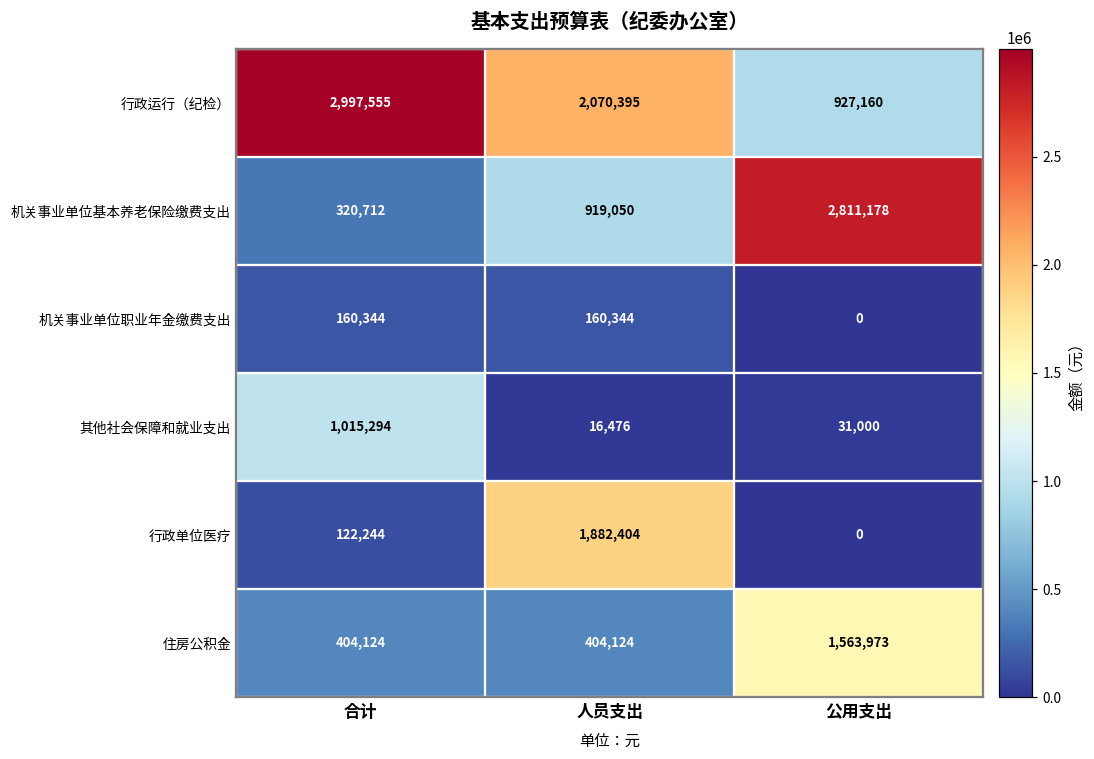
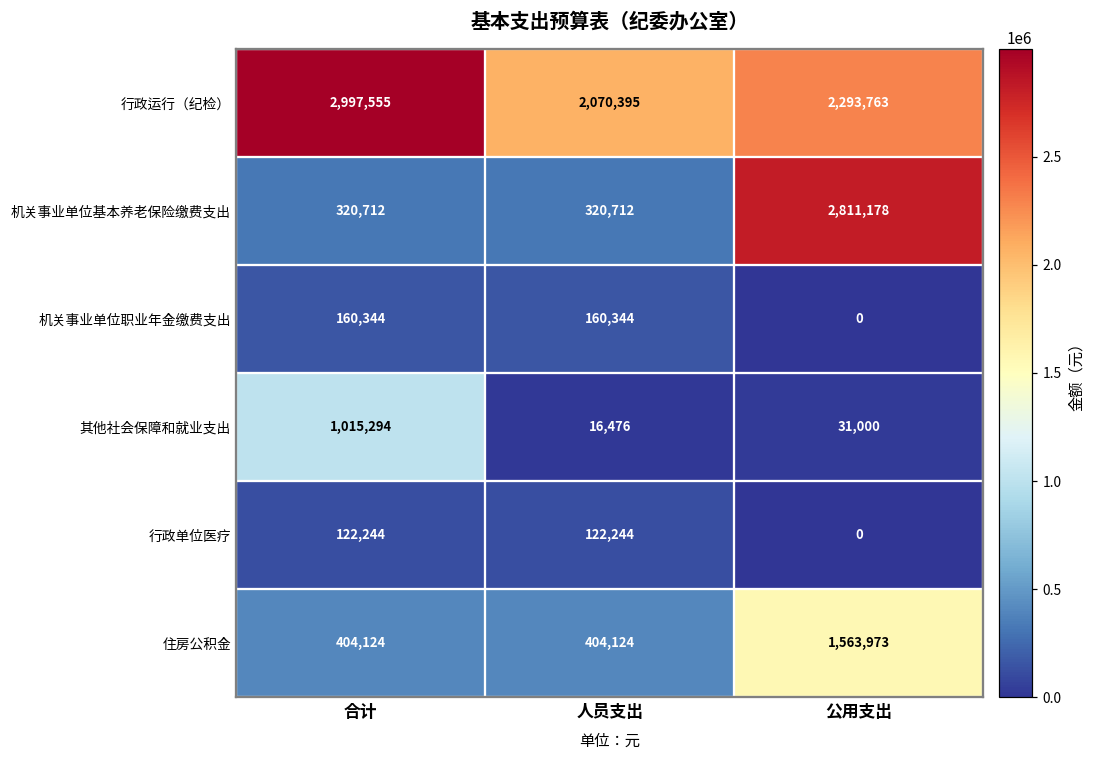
行政运行（纪检）, 公用支出: 927,160 -> 2,293,763
机关事业单位基本养老保险缴费支出, 人员支出: 919,050 -> 320,712
行政单位医疗, 人员支出: 1,882,404 -> 122,244
